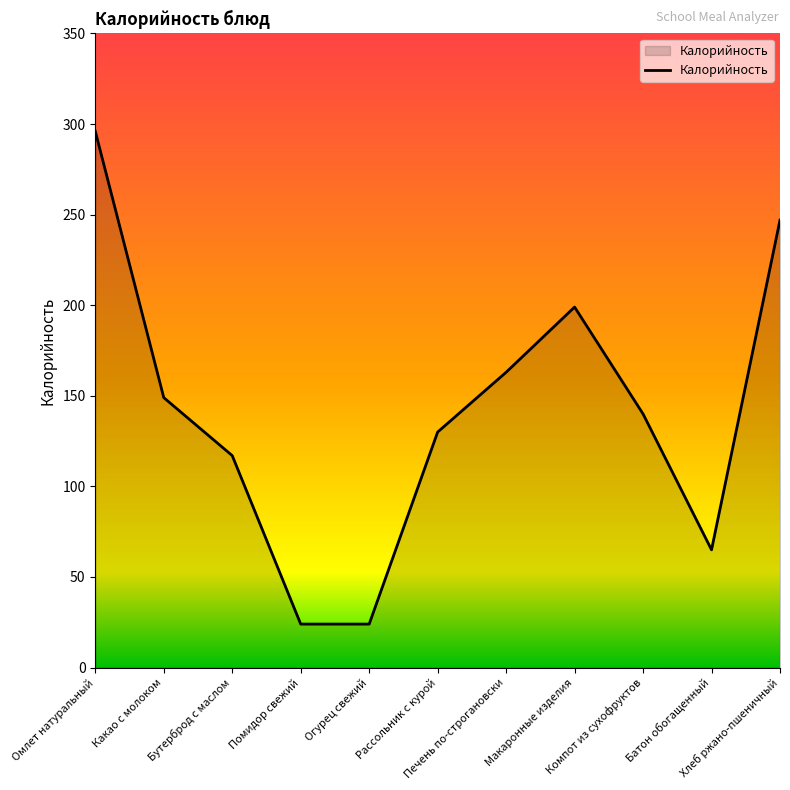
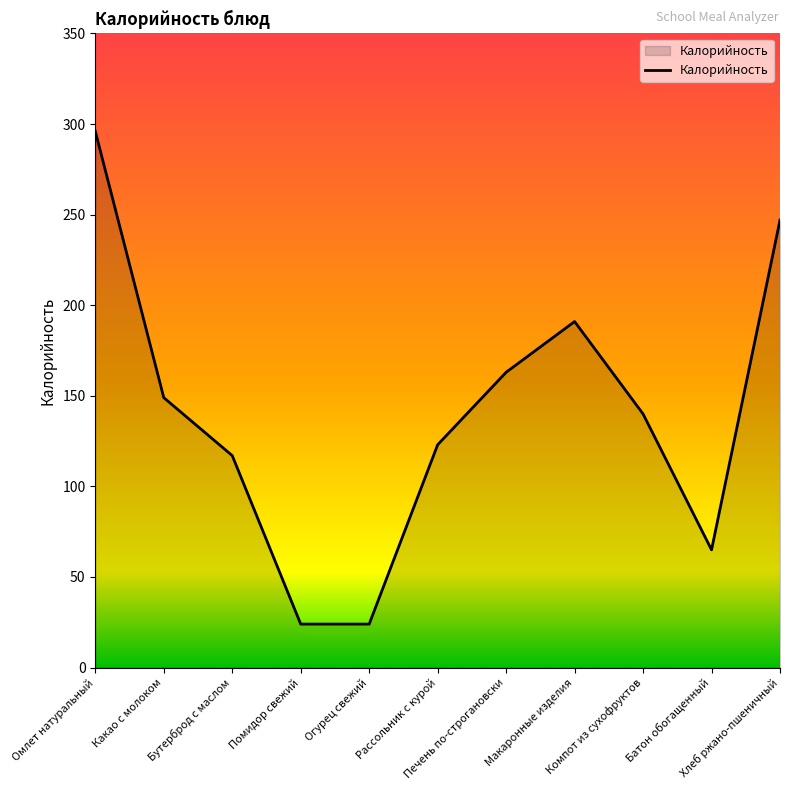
Рассольник с курой: 130 -> 123
Макаронные изделия: 199 -> 191
